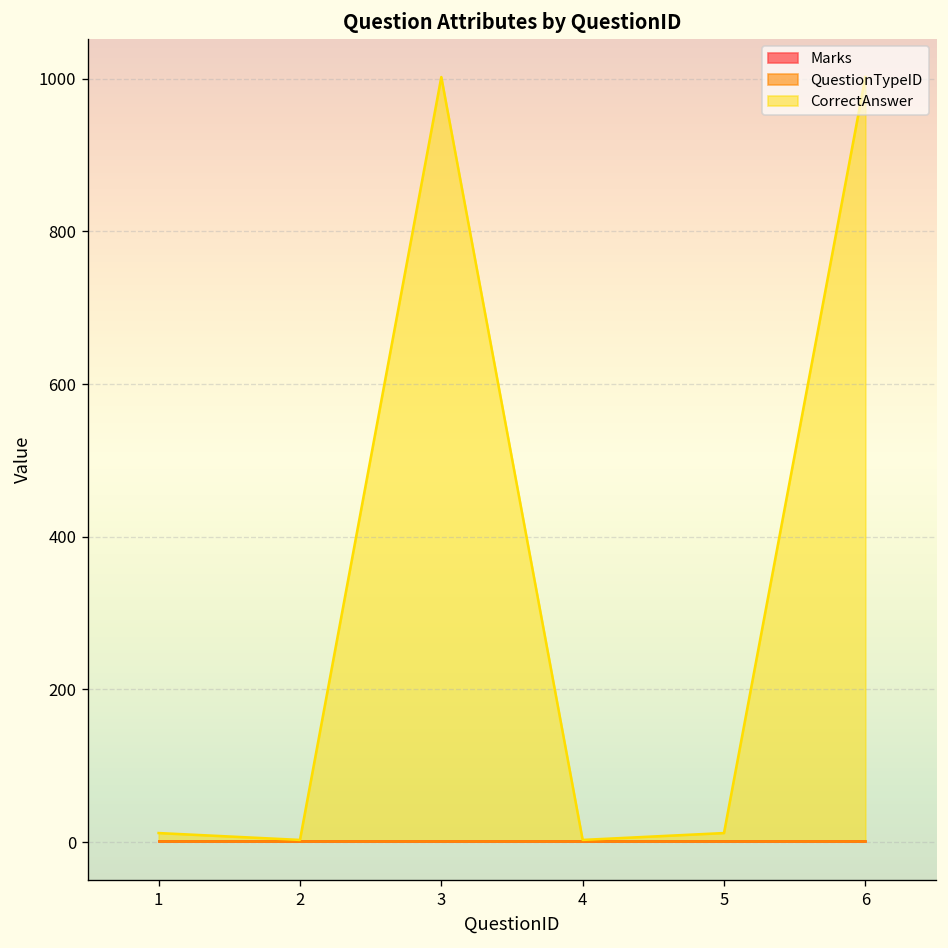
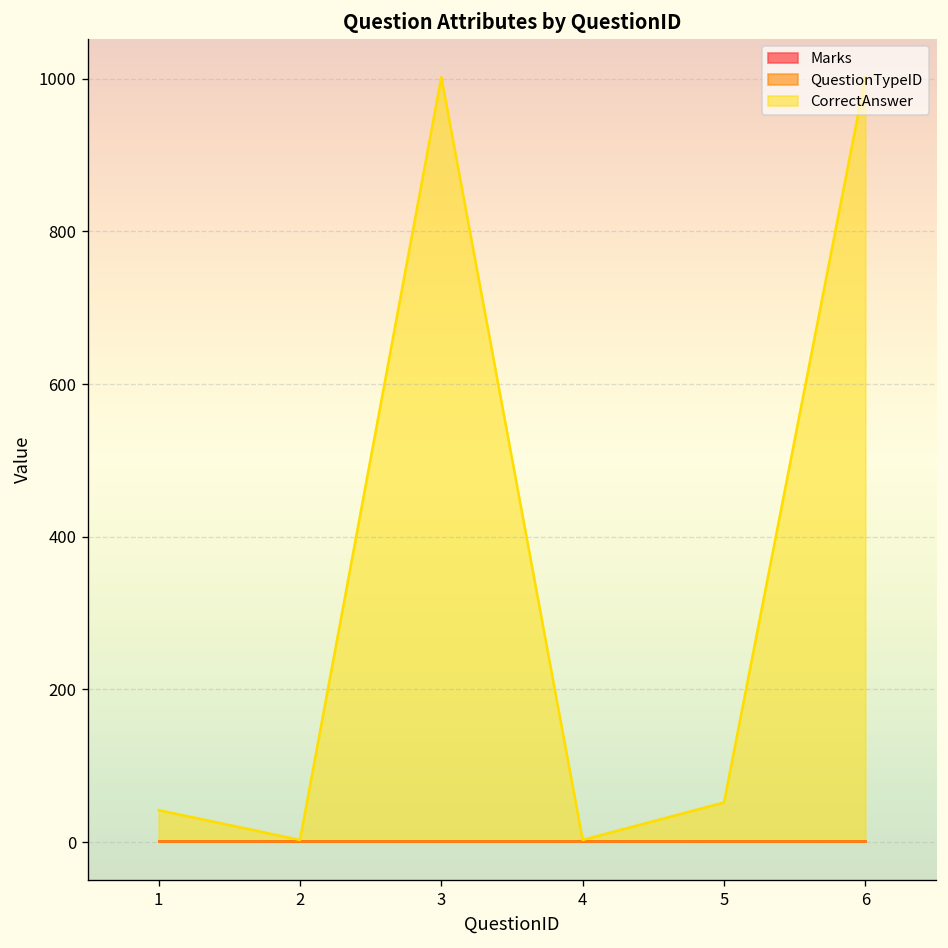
CorrectAnswer, 1: 10 -> 40
CorrectAnswer, 5: 10 -> 50
